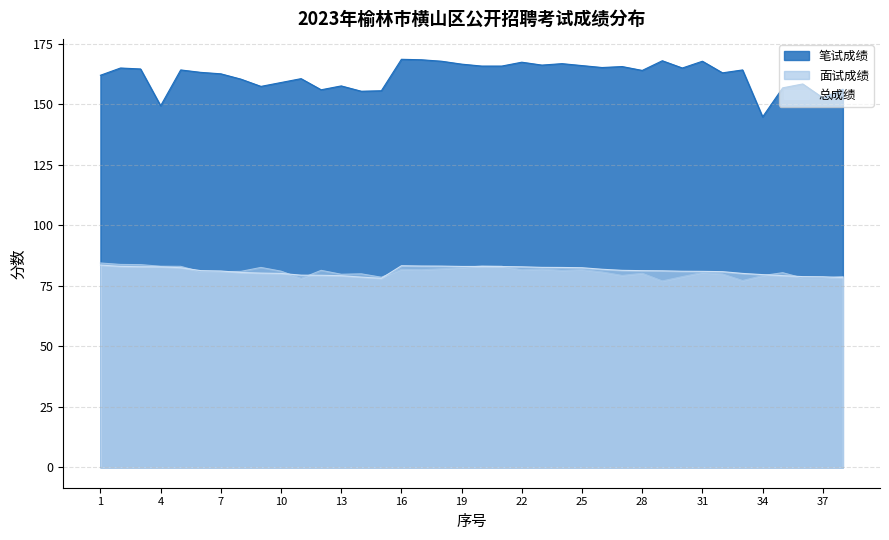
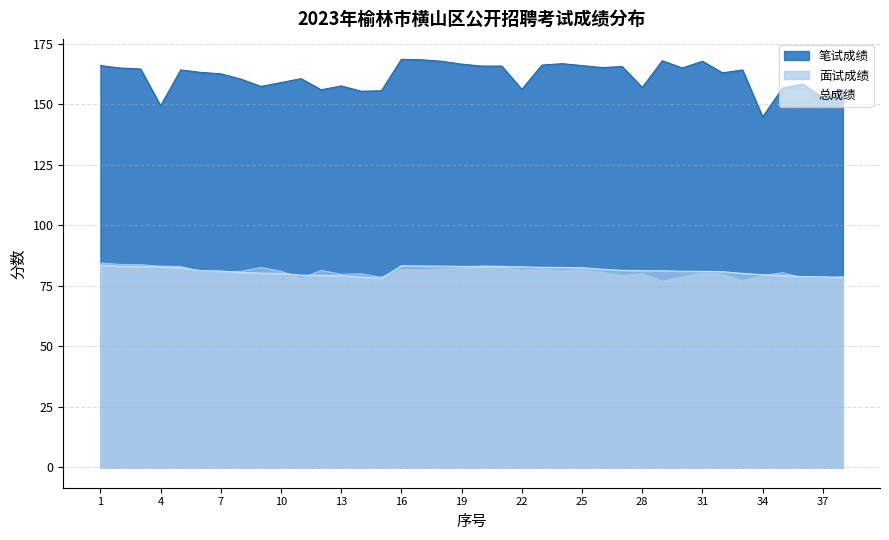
笔试成绩, 1: 162 -> 166
笔试成绩, 22: 167 -> 156
笔试成绩, 28: 164 -> 157
